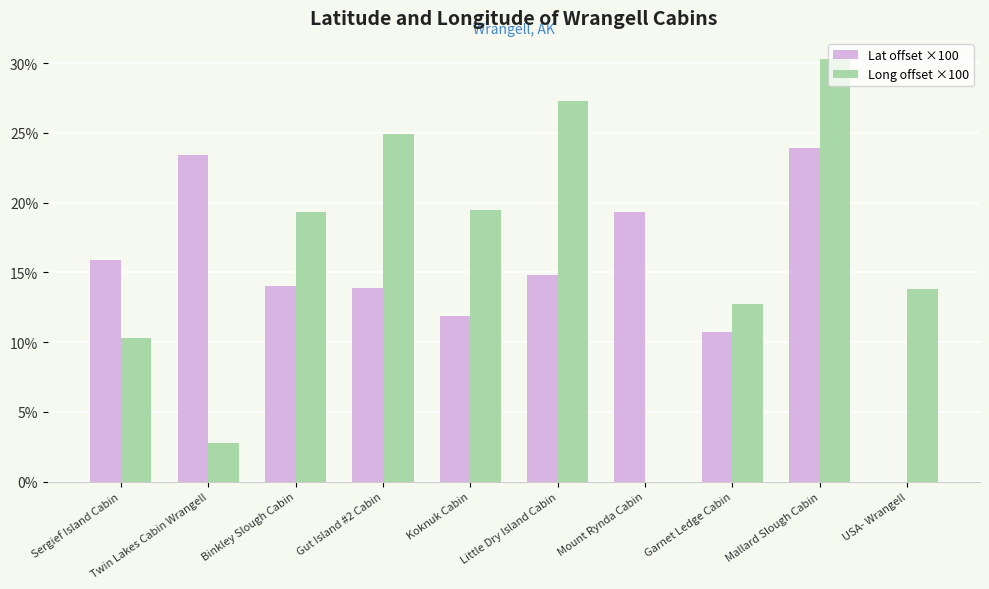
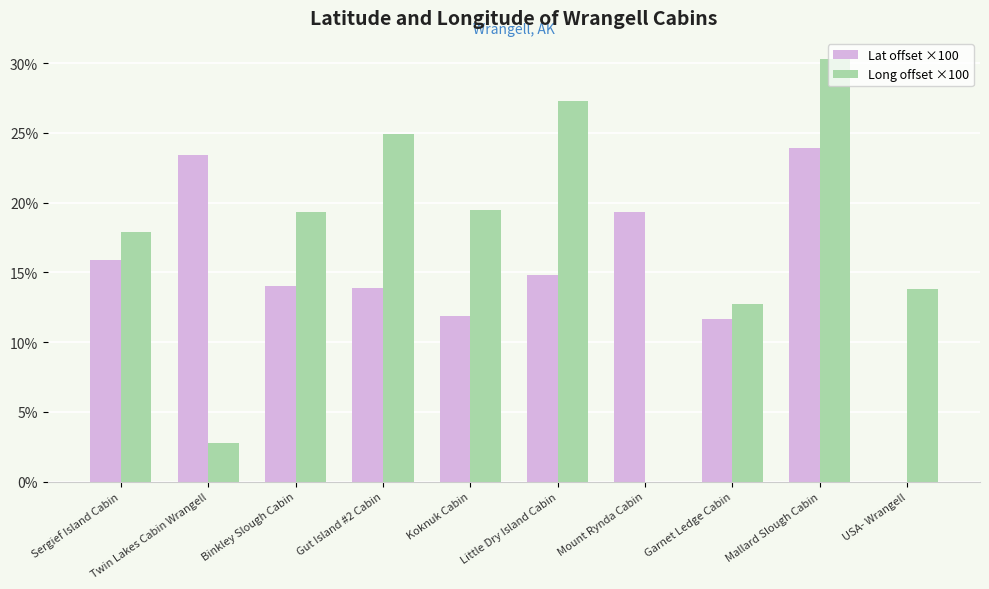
Long offset ×100, Sergief Island Cabin: 10.3% -> 17.9%
Lat offset ×100, Garnet Ledge Cabin: 10.7% -> 11.6%
